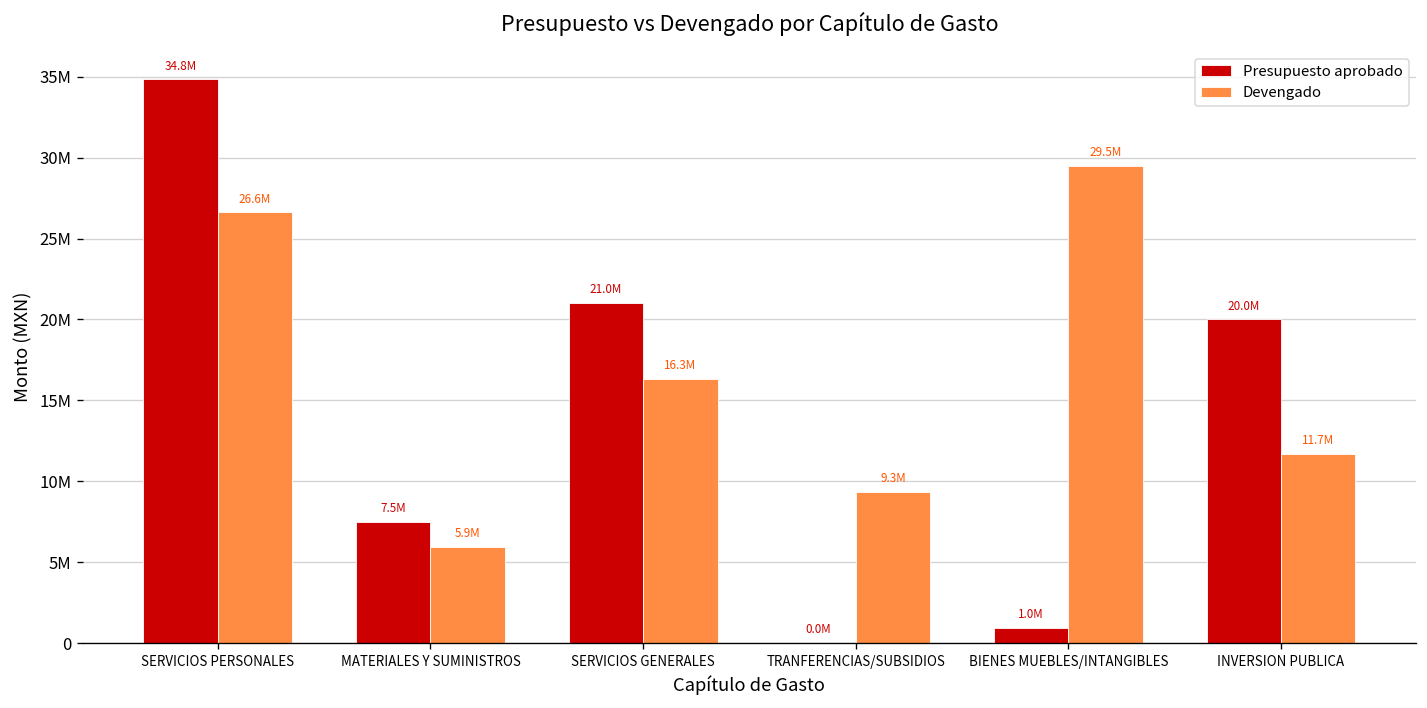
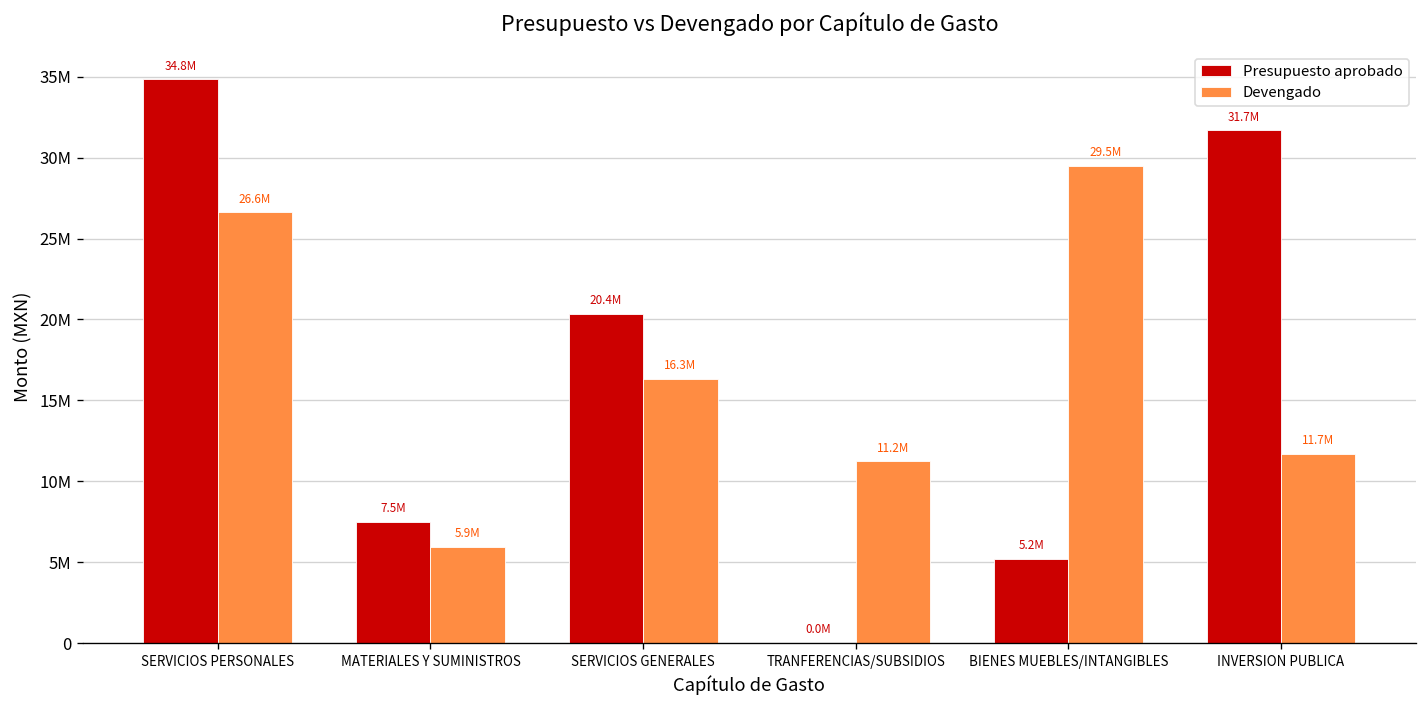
Presupuesto aprobado, SERVICIOS GENERALES: 21.0M -> 20.4M
Devengado, TRANFERENCIAS/SUBSIDIOS: 9.3M -> 11.2M
Presupuesto aprobado, BIENES MUEBLES/INTANGIBLES: 1.0M -> 5.2M
Presupuesto aprobado, INVERSION PUBLICA: 20.0M -> 31.7M
